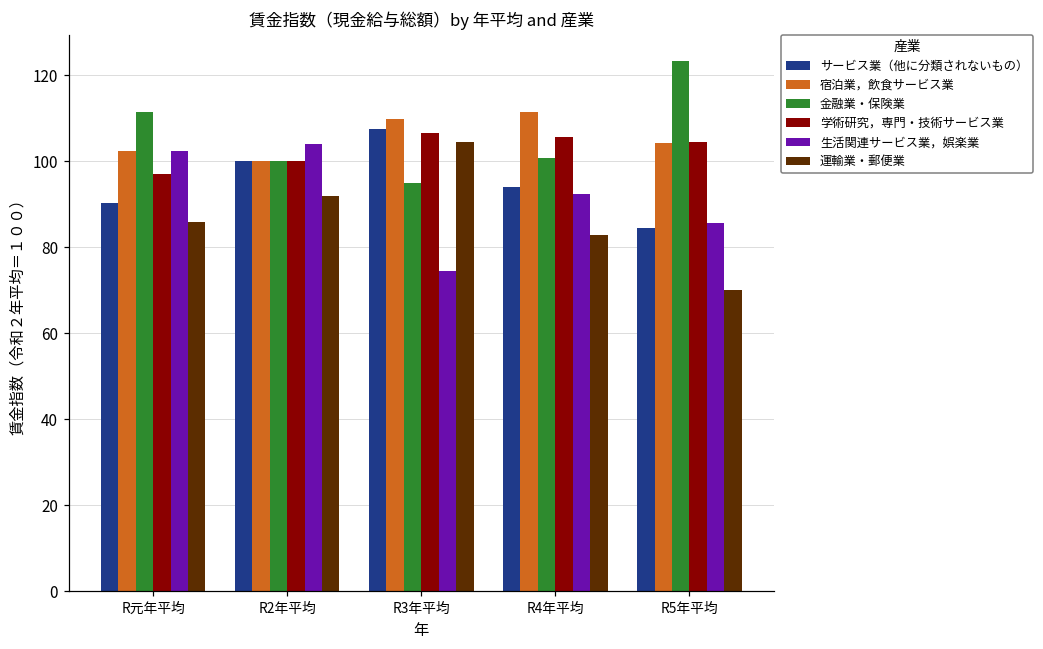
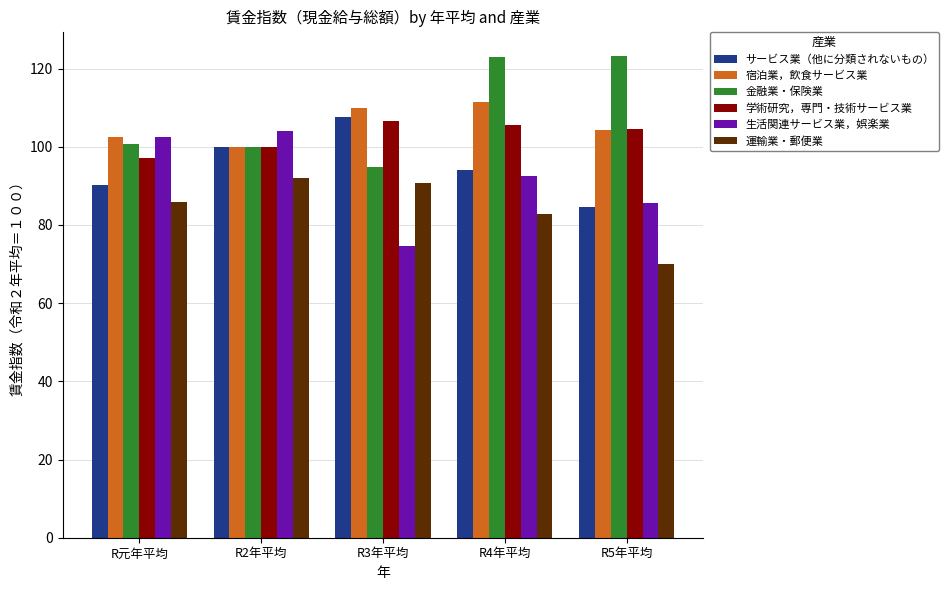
金融業・保険業, R元年平均: 112 -> 101
運輸業・郵便業, R3年平均: 104 -> 91
金融業・保険業, R4年平均: 101 -> 123
